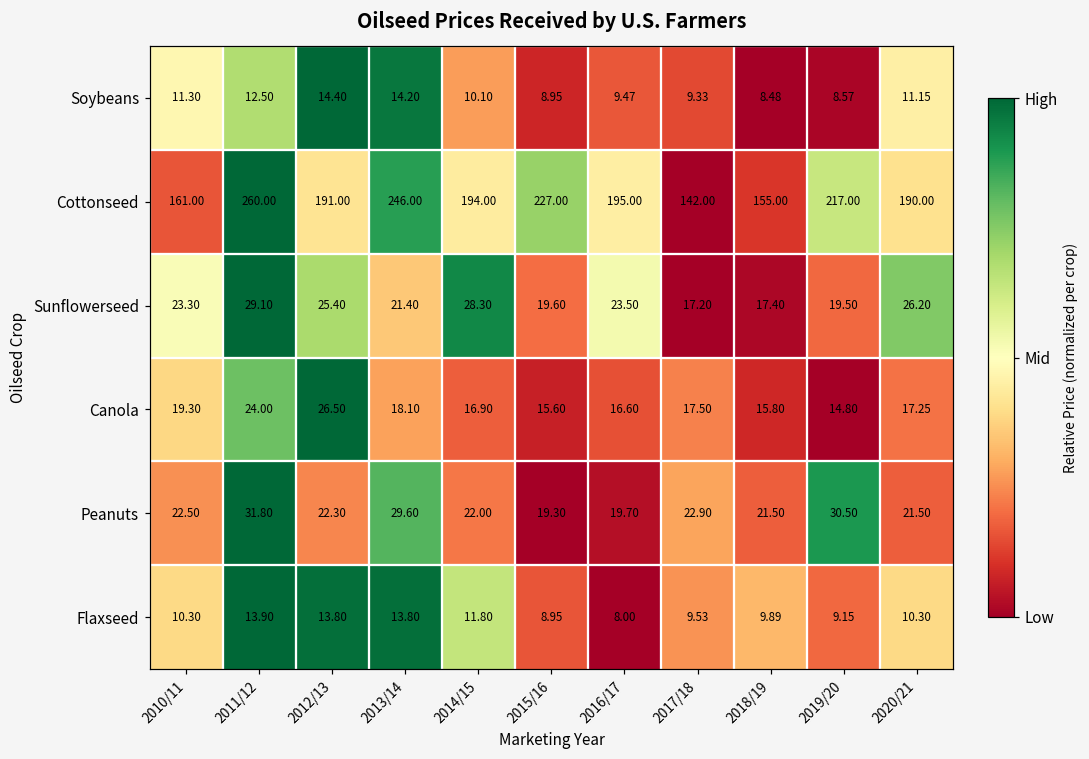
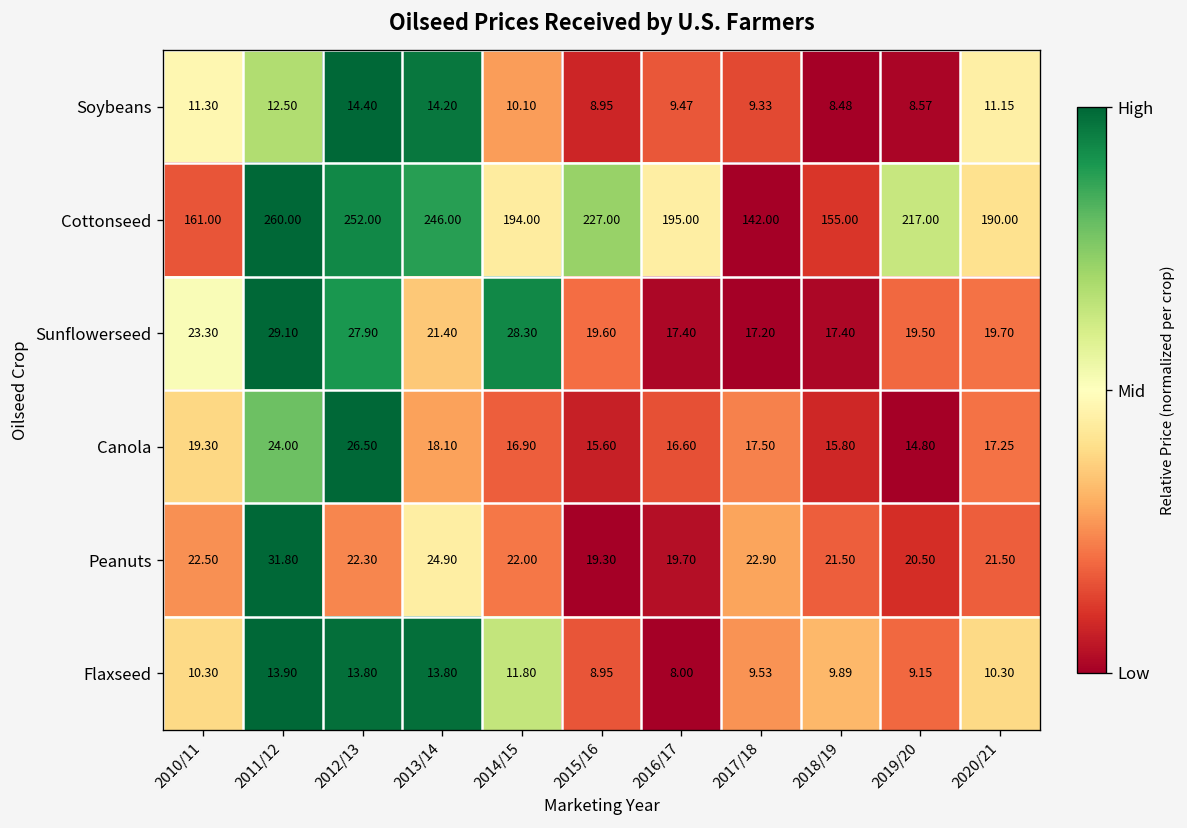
Cottonseed, 2012/13: 191.00 -> 252.00
Sunflowerseed, 2012/13: 25.40 -> 27.90
Sunflowerseed, 2016/17: 23.50 -> 17.40
Sunflowerseed, 2020/21: 26.20 -> 19.70
Peanuts, 2013/14: 29.60 -> 24.90
Peanuts, 2019/20: 30.50 -> 20.50
